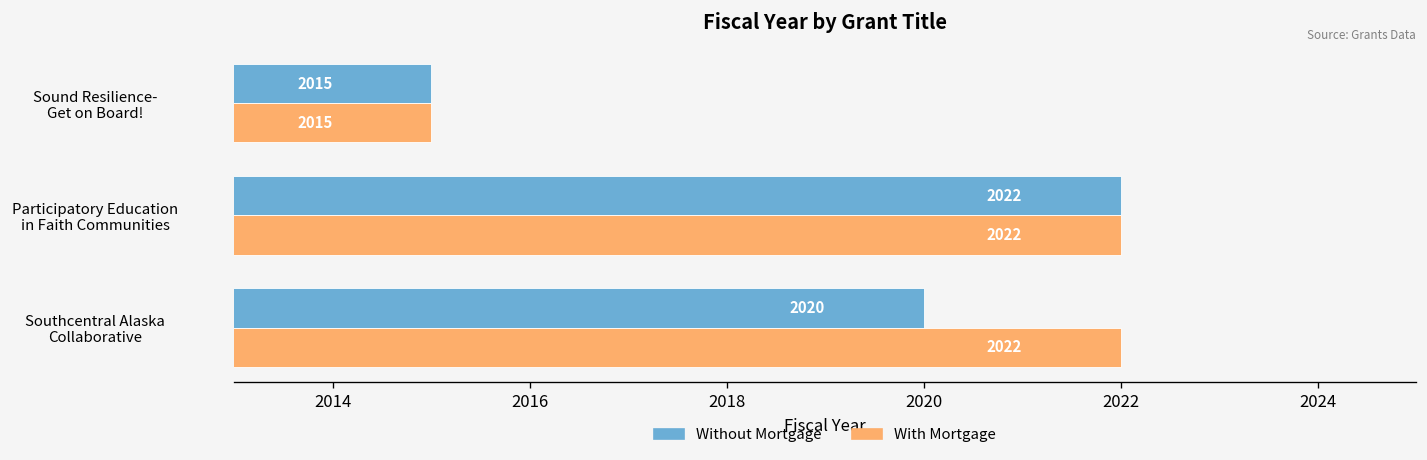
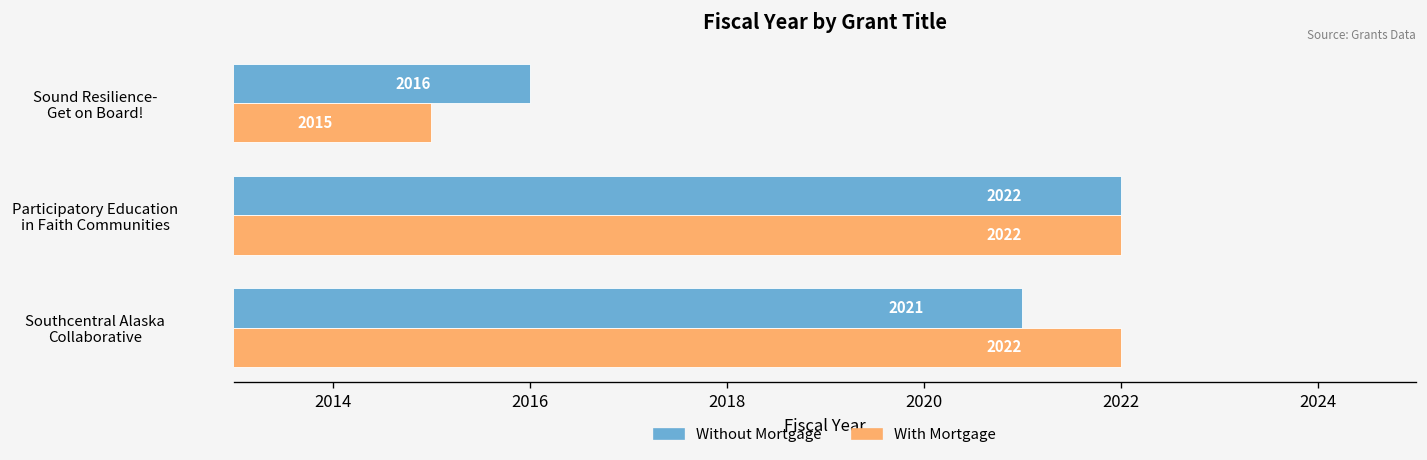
Without Mortgage, Sound Resilience- Get on Board!: 2015 -> 2016
Without Mortgage, Southcentral Alaska Collaborative: 2020 -> 2021
